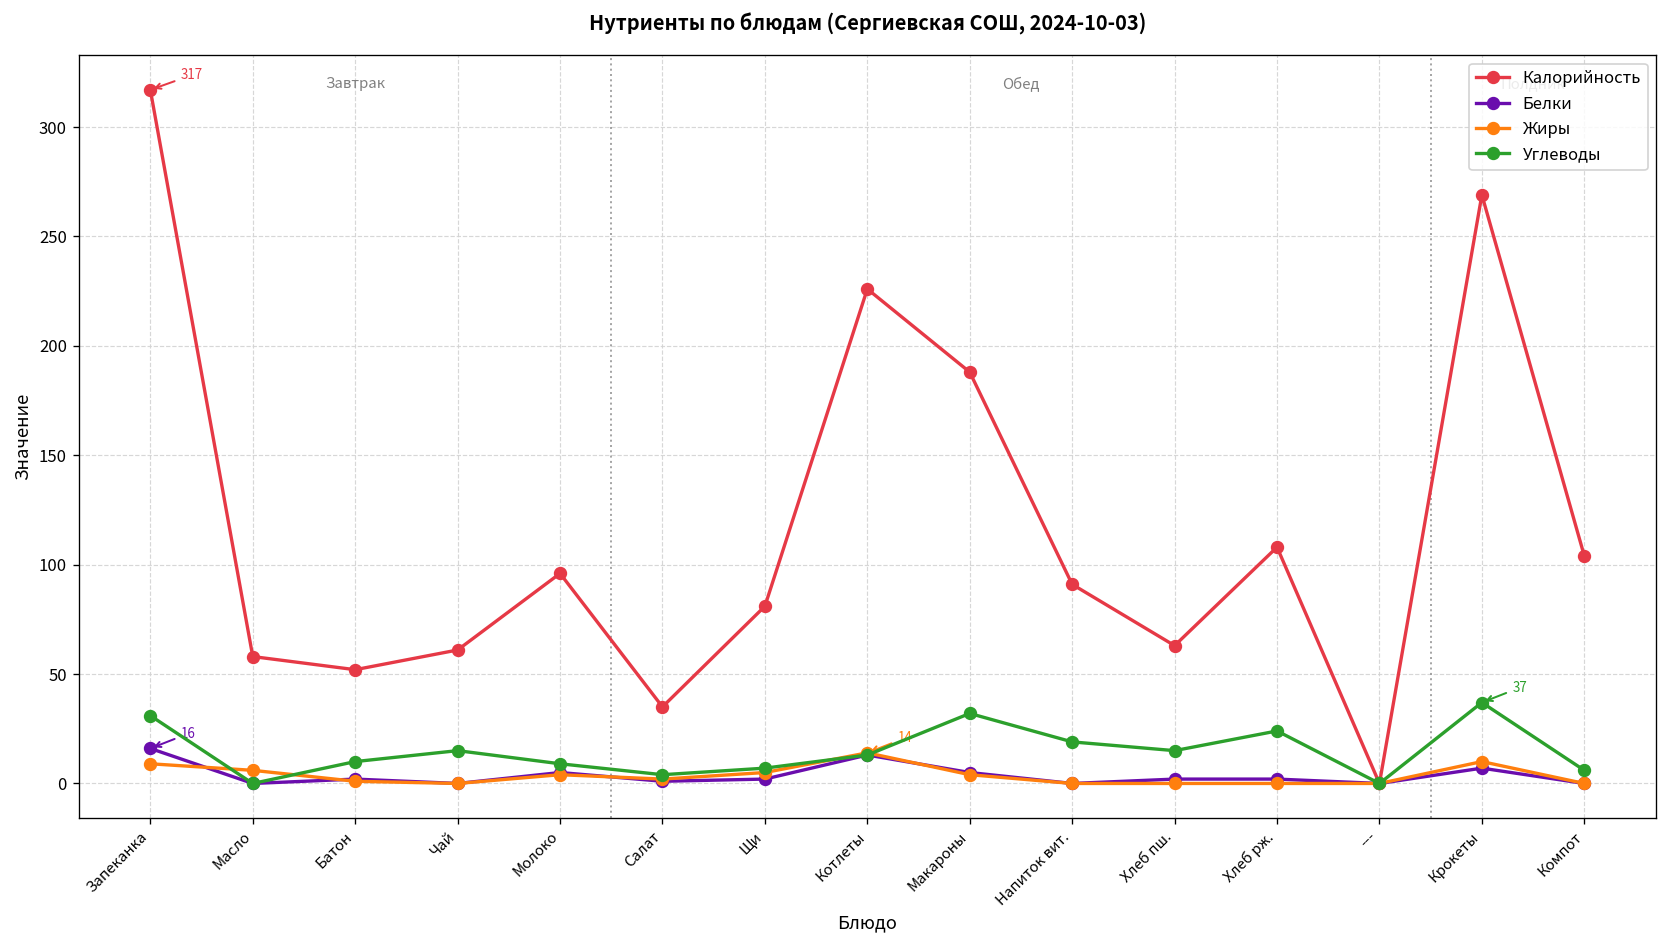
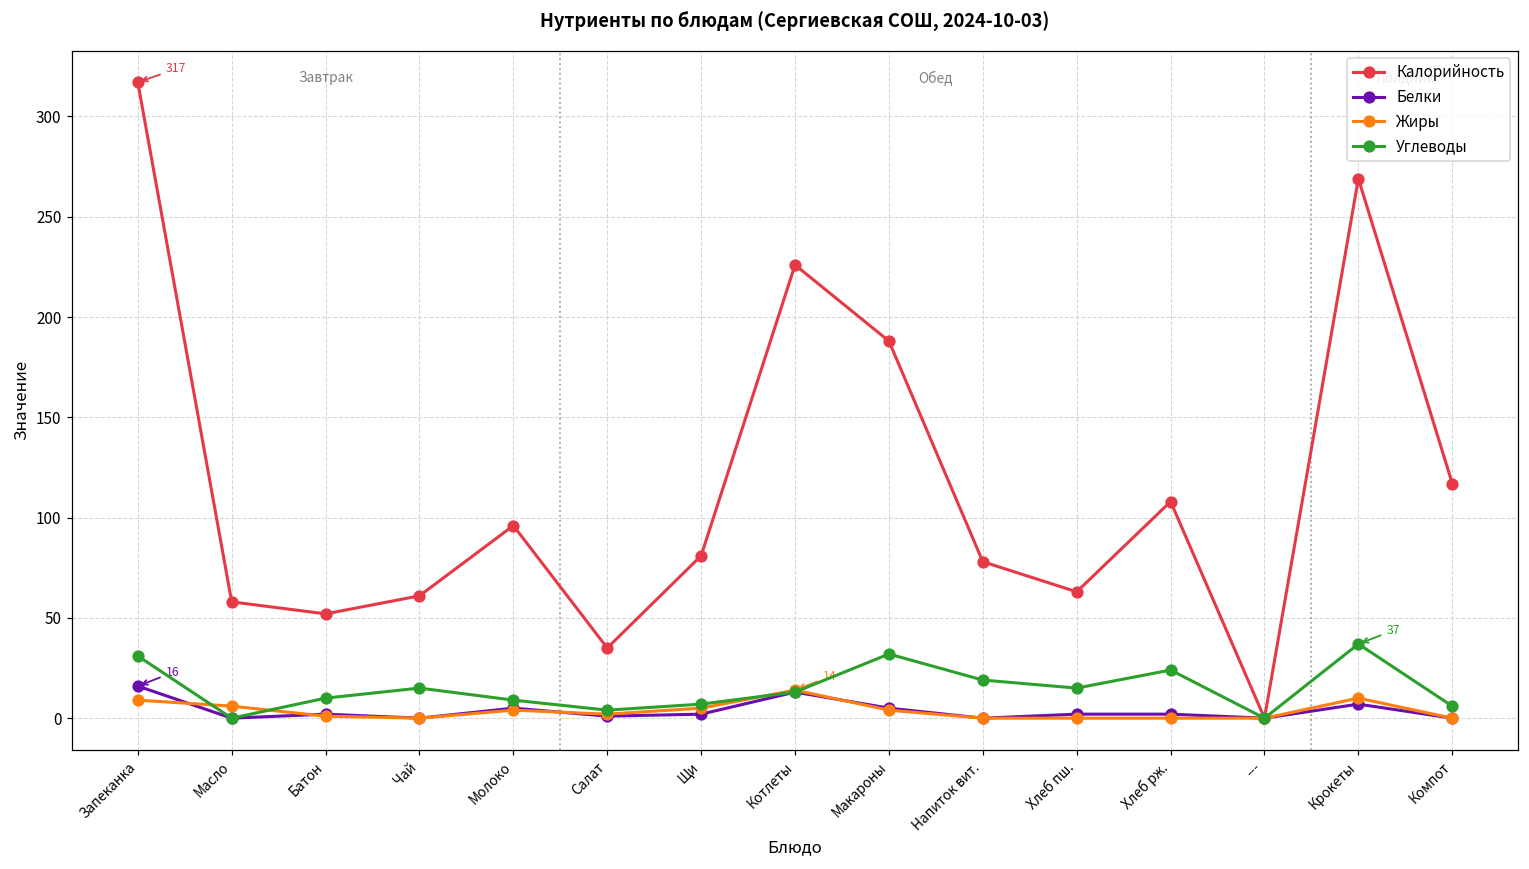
Калорийность, Напиток вит.: 91 -> 78
Калорийность, Компот: 104 -> 117
